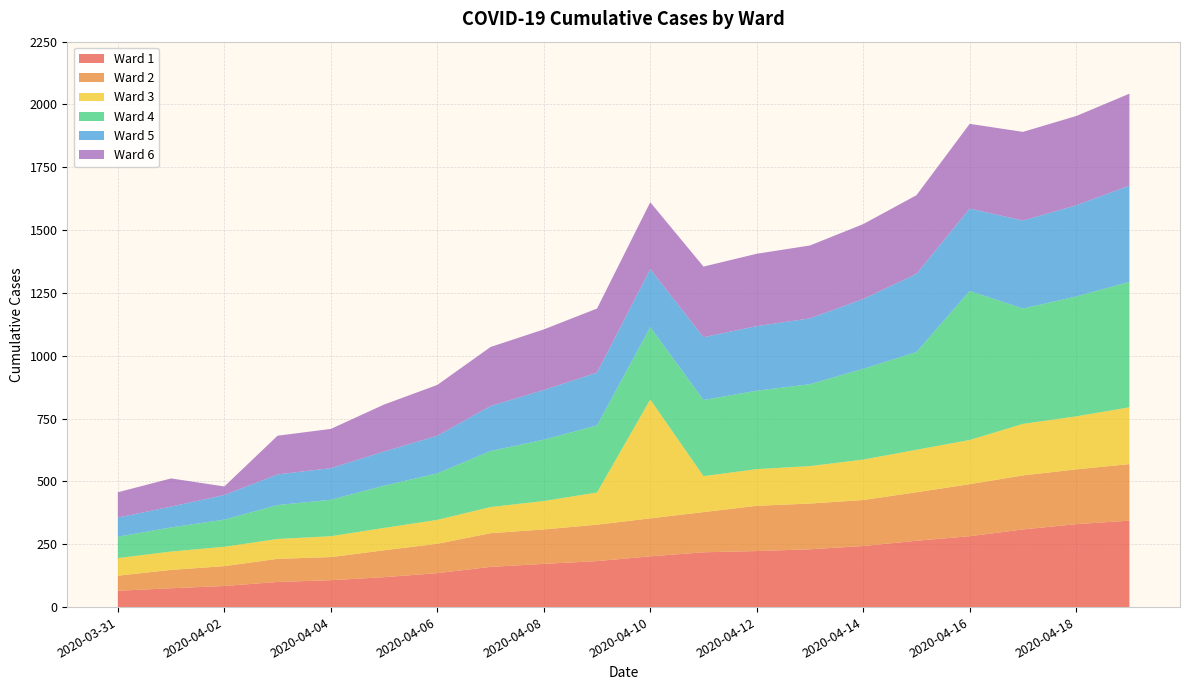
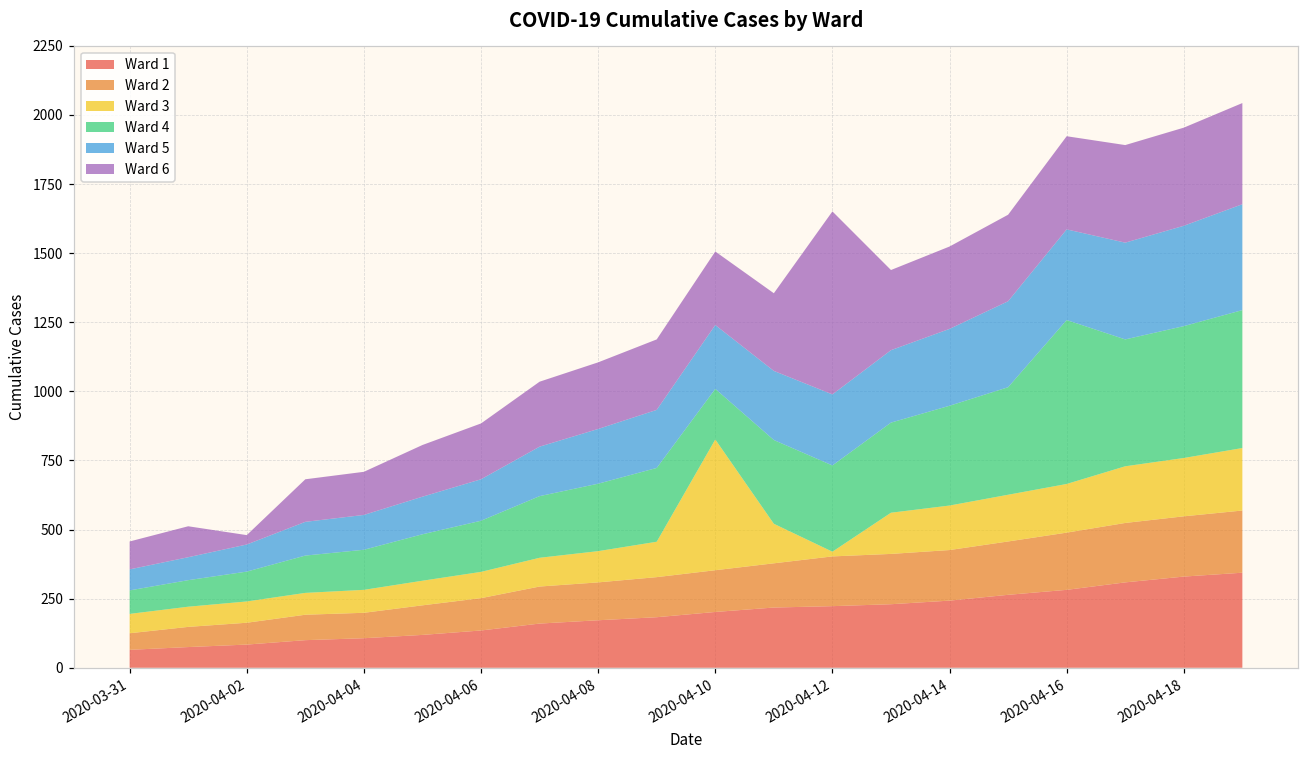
Ward 4, 2020-04-10: 290 -> 180
Ward 3, 2020-04-12: 150 -> 20
Ward 6, 2020-04-12: 290 -> 660
